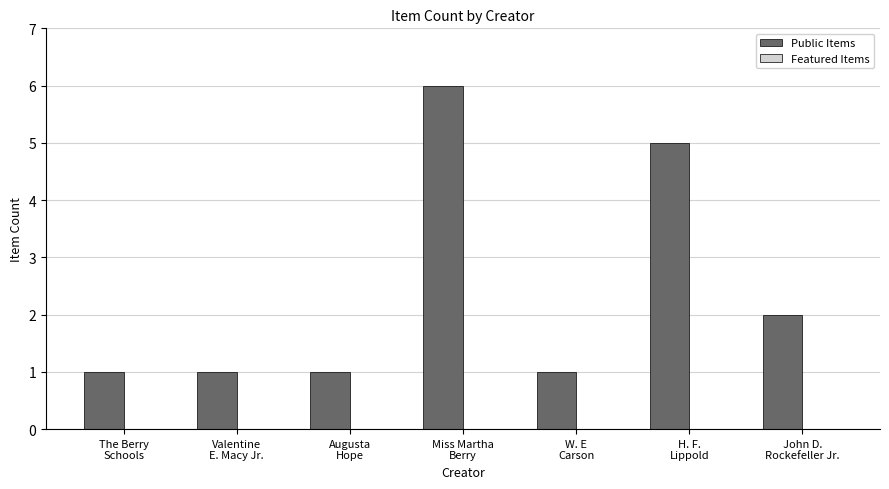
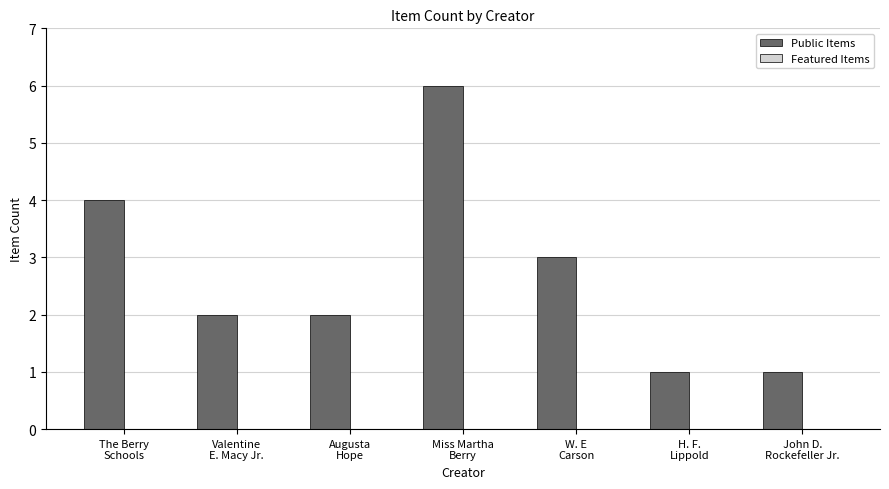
Public Items, The Berry Schools: 1 -> 4
Public Items, Valentine E. Macy Jr.: 1 -> 2
Public Items, Augusta Hope: 1 -> 2
Public Items, W. E Carson: 1 -> 3
Public Items, H. F. Lippold: 5 -> 1
Public Items, John D. Rockefeller Jr.: 2 -> 1
